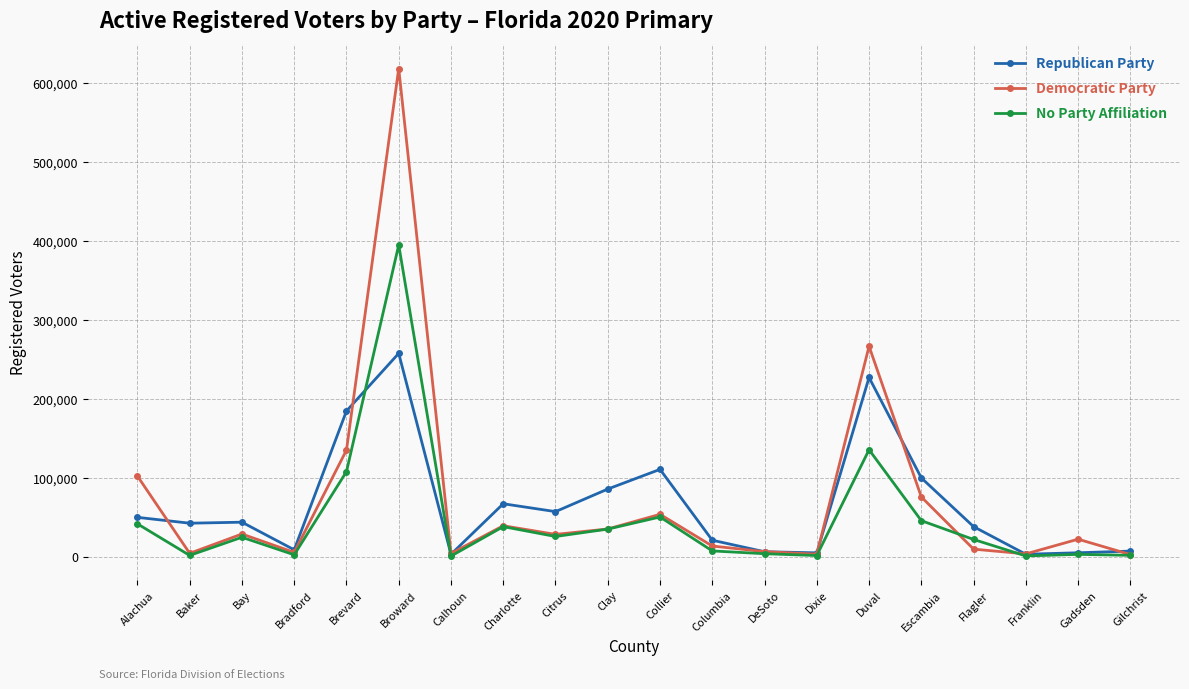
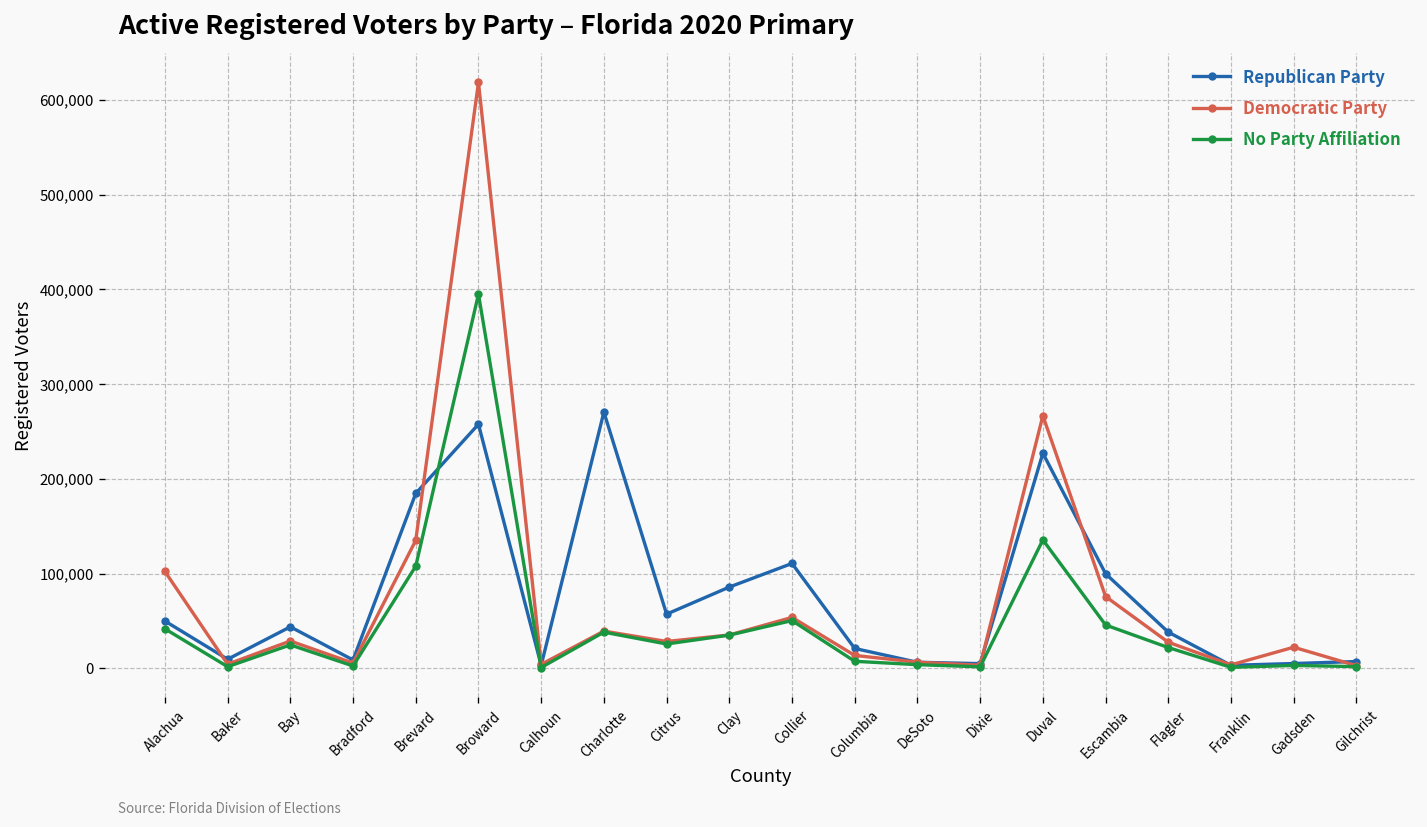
Republican Party, Baker: 40,000 -> 10,000
Republican Party, Charlotte: 70,000 -> 270,000
Democratic Party, Flagler: 10,000 -> 30,000
